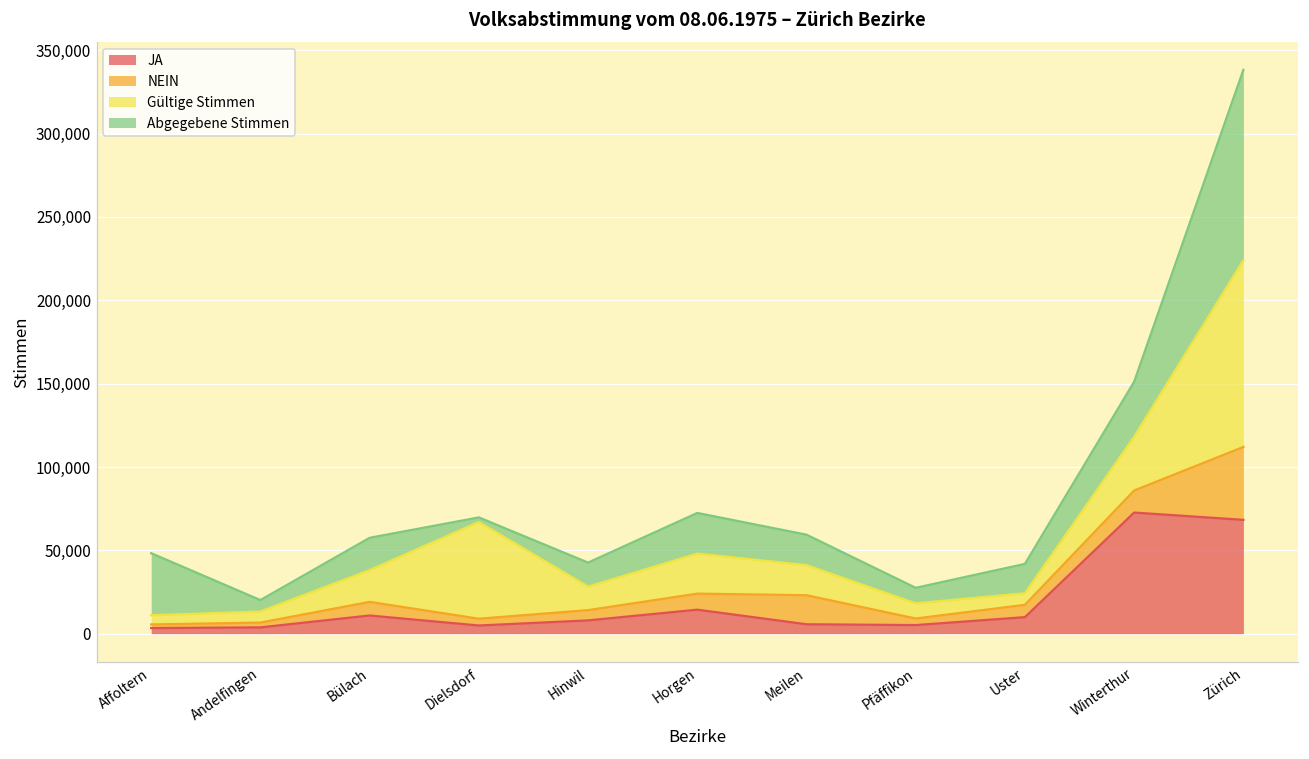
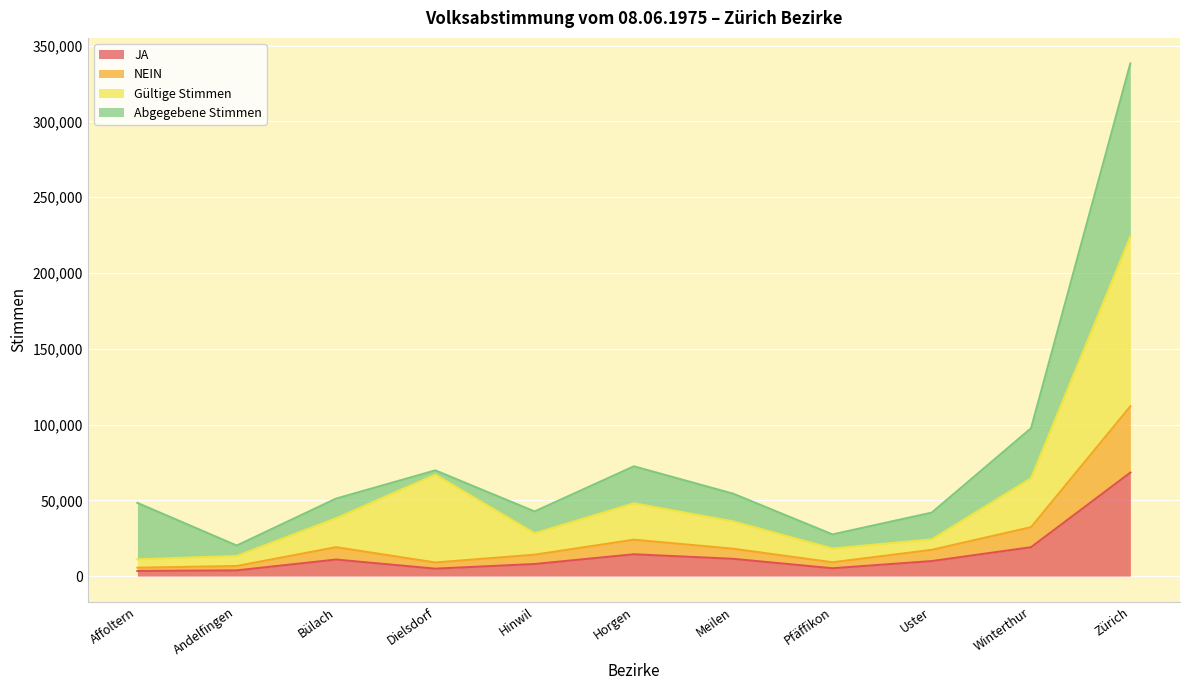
Abgegebene Stimmen, Bülach: 19,000 -> 13,000
JA, Meilen: 6,000 -> 11,000
NEIN, Meilen: 17,000 -> 7,000
JA, Winterthur: 73,000 -> 19,000
